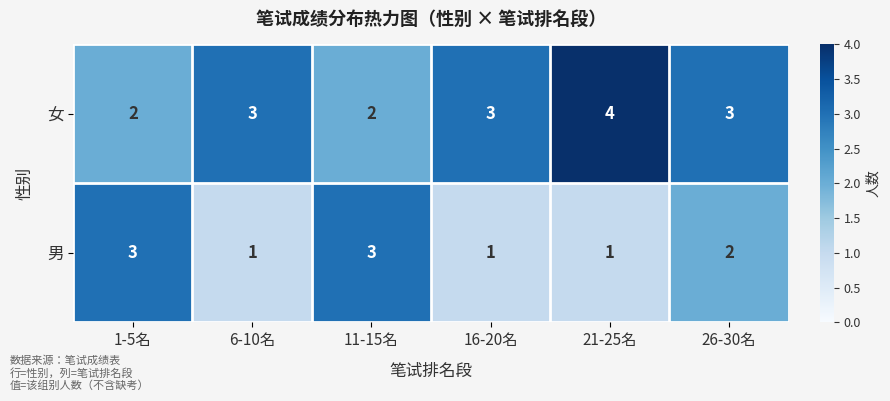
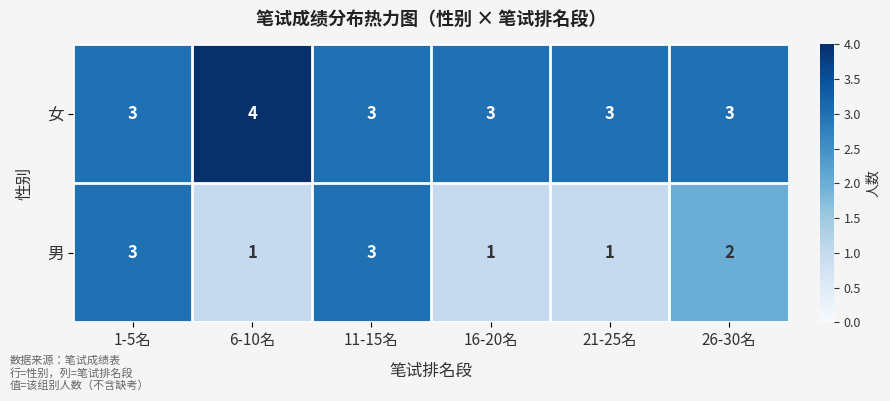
女, 1-5名: 2 -> 3
女, 6-10名: 3 -> 4
女, 11-15名: 2 -> 3
女, 21-25名: 4 -> 3
